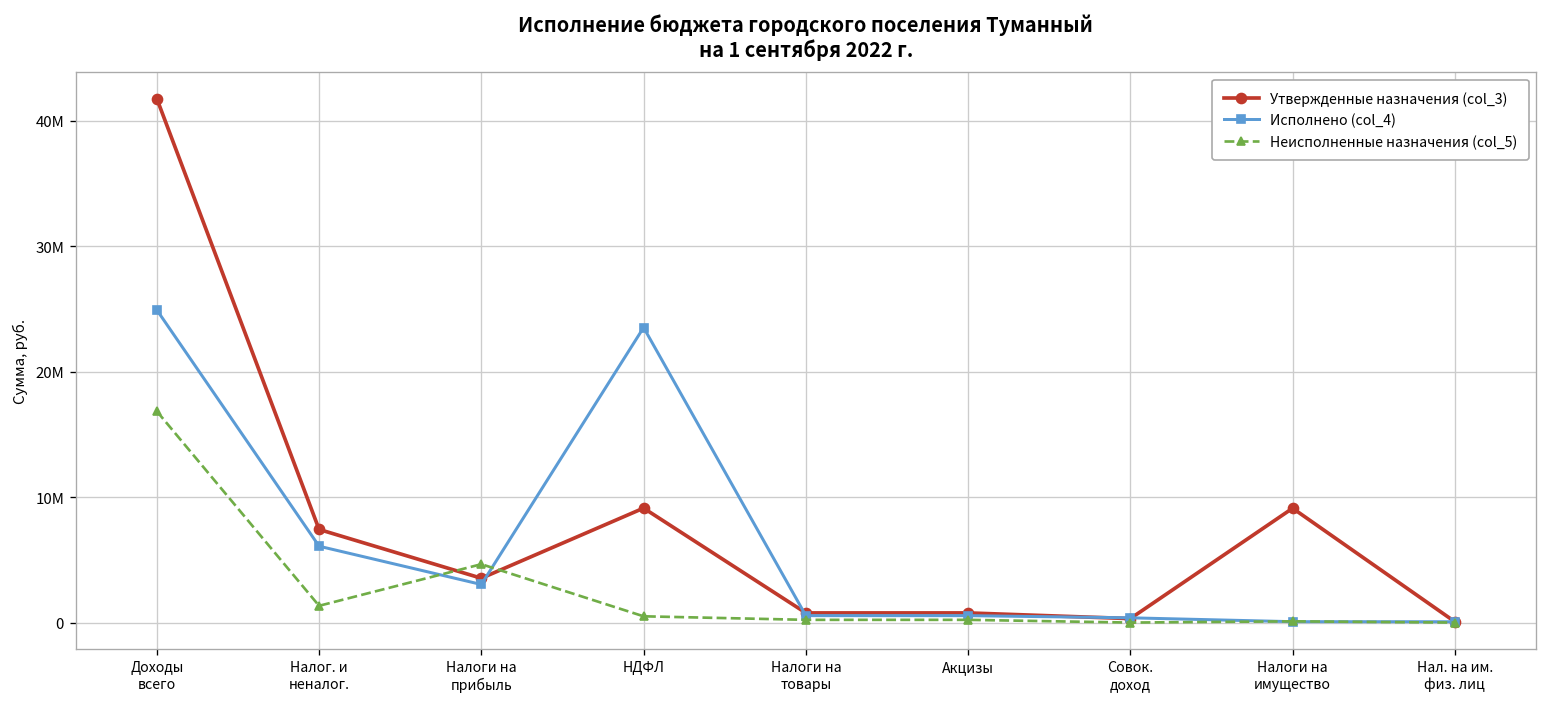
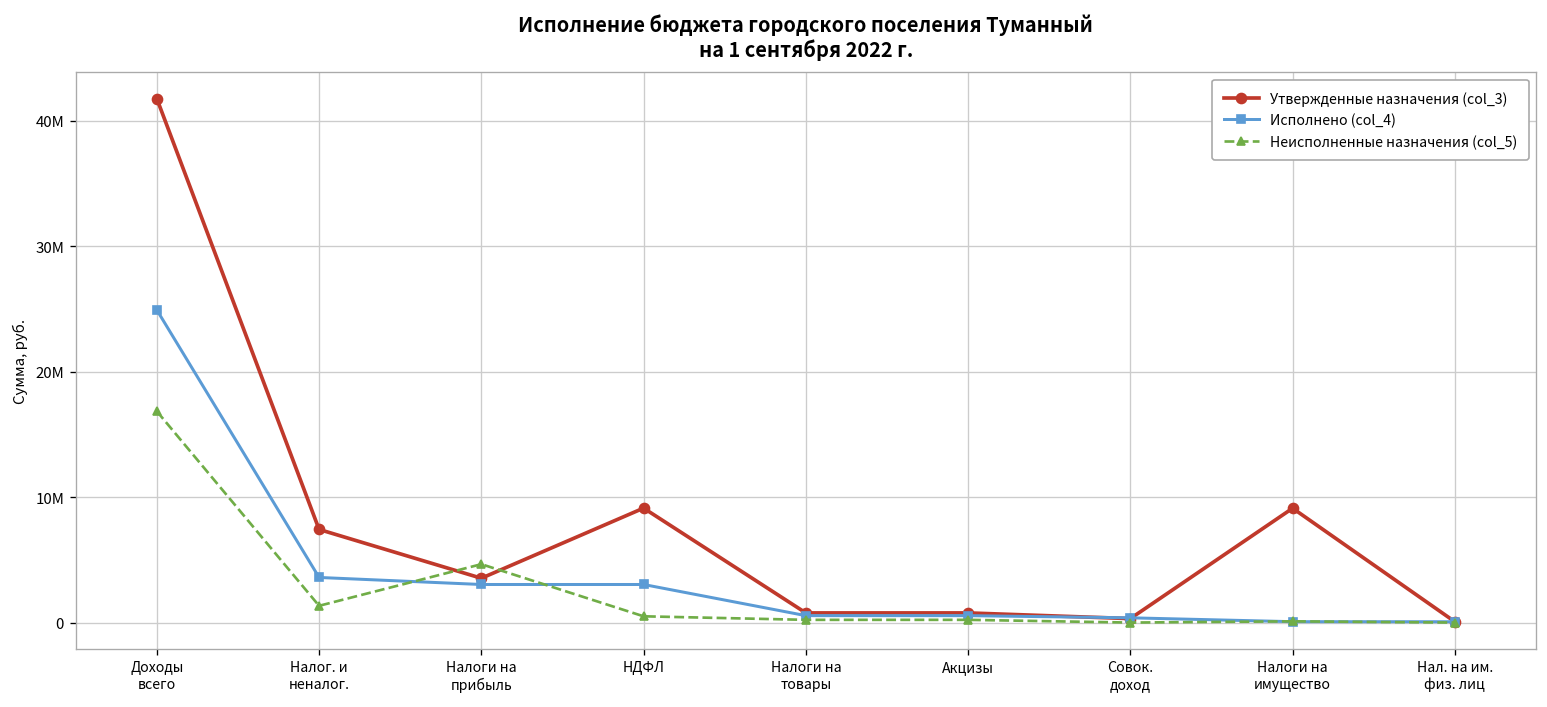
Исполнено (col_4), Налог. и неналог.: 6100000 -> 3600000
Исполнено (col_4), НДФЛ: 23500000 -> 3000000
